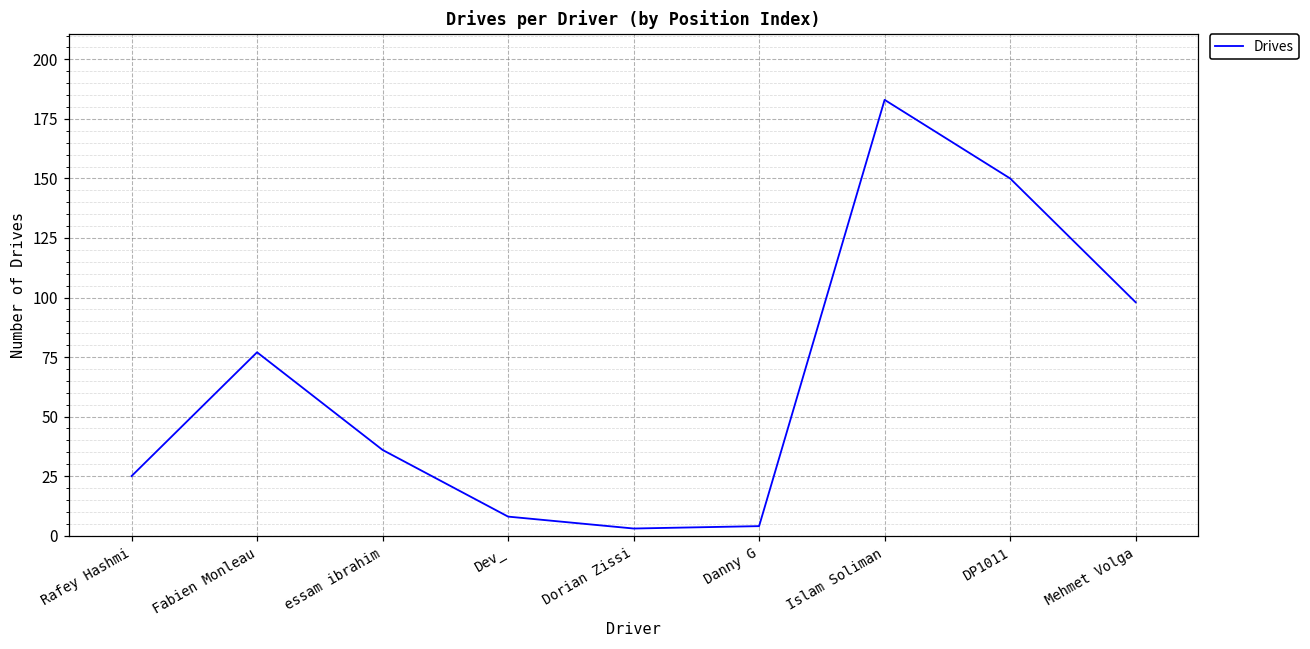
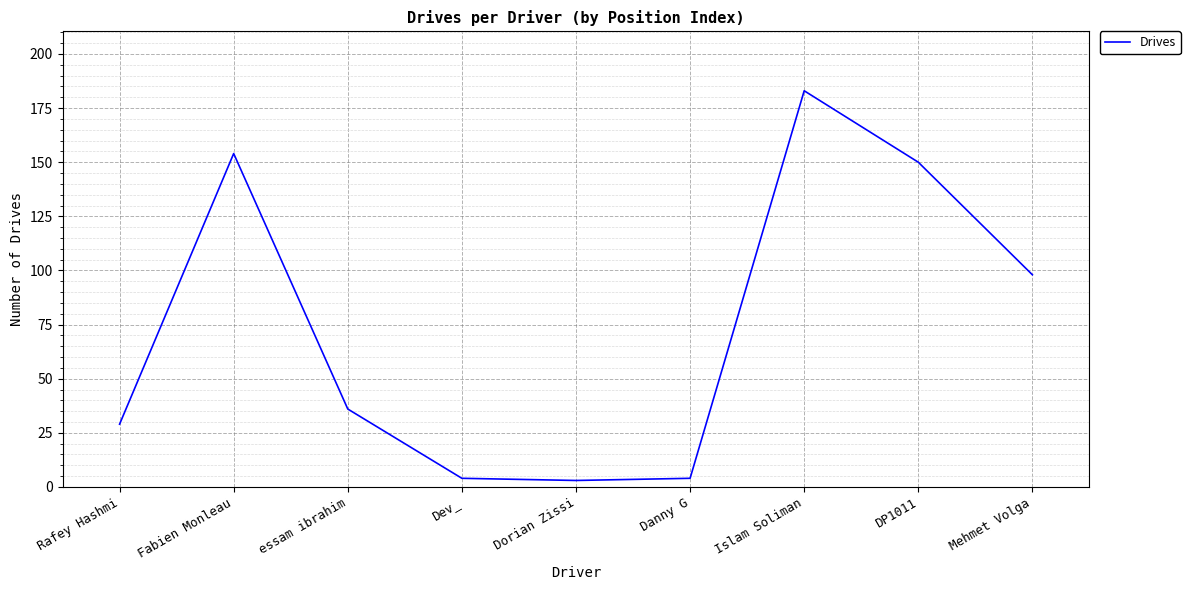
Rafey Hashmi: 25 -> 29
Fabien Monleau: 77 -> 154
Dev_: 8 -> 4
